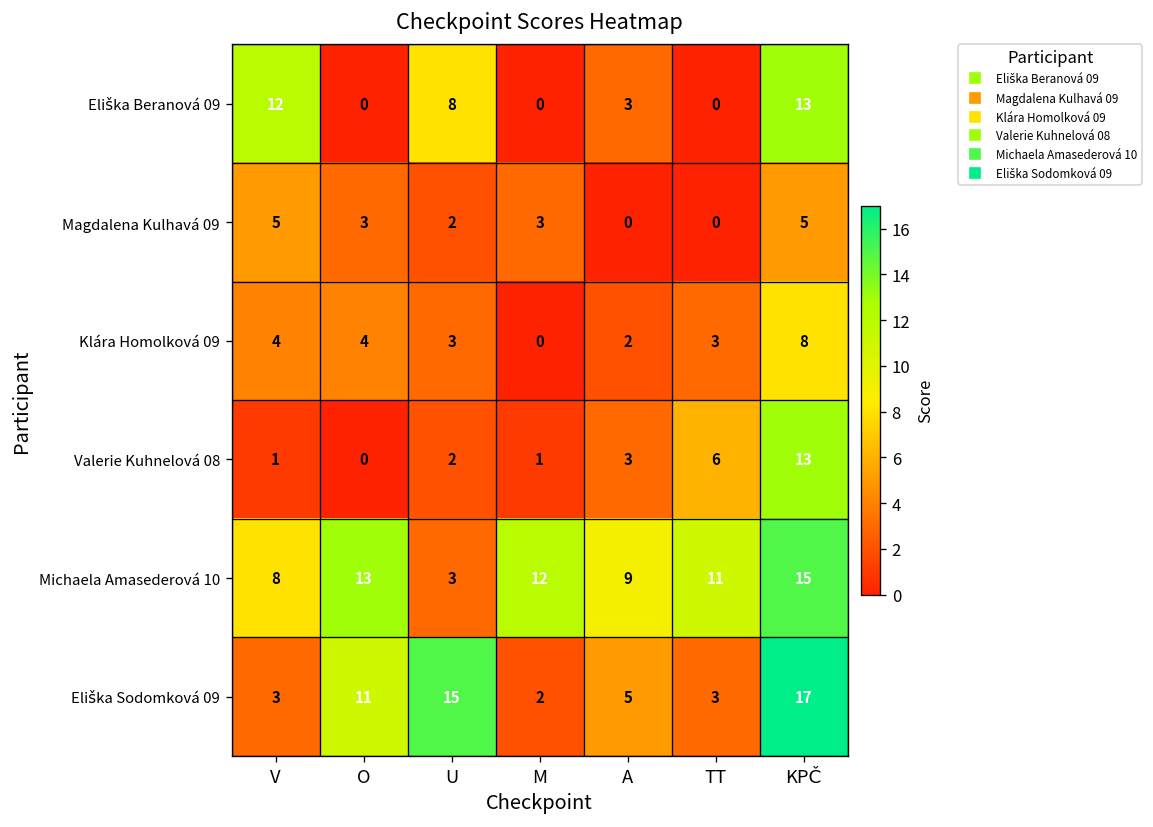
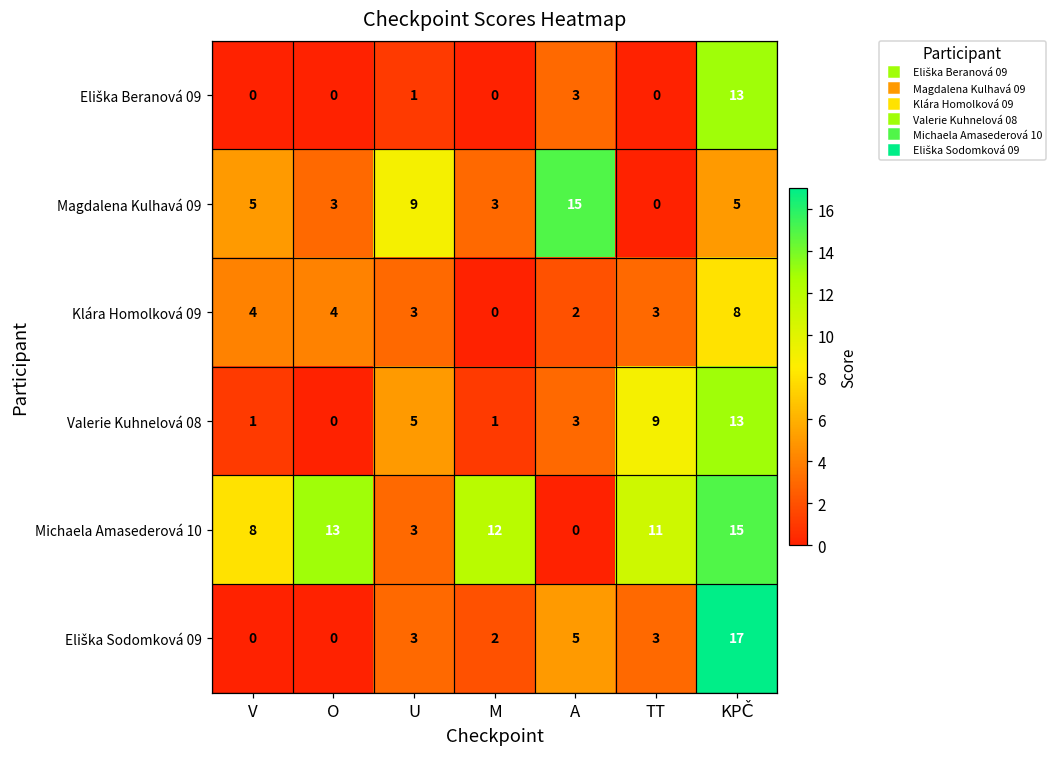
Eliška Beranová 09, V: 12 -> 0
Eliška Beranová 09, U: 8 -> 1
Magdalena Kulhavá 09, U: 2 -> 9
Magdalena Kulhavá 09, A: 0 -> 15
Valerie Kuhnelová 08, U: 2 -> 5
Valerie Kuhnelová 08, TT: 6 -> 9
Michaela Amasederová 10, A: 9 -> 0
Eliška Sodomková 09, V: 3 -> 0
Eliška Sodomková 09, O: 11 -> 0
Eliška Sodomková 09, U: 15 -> 3
